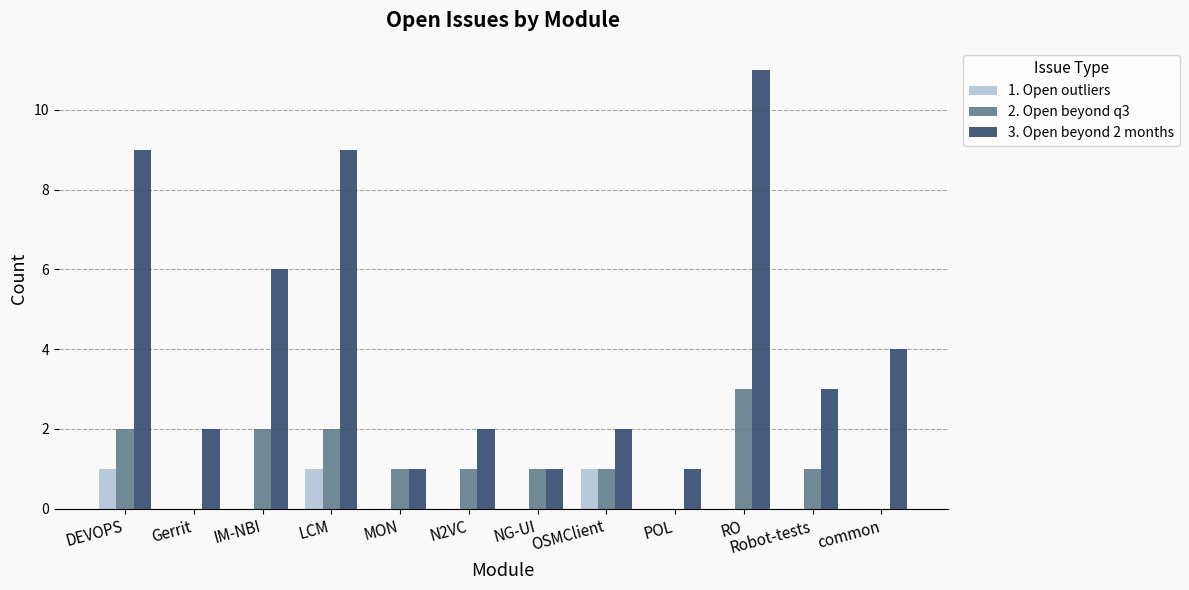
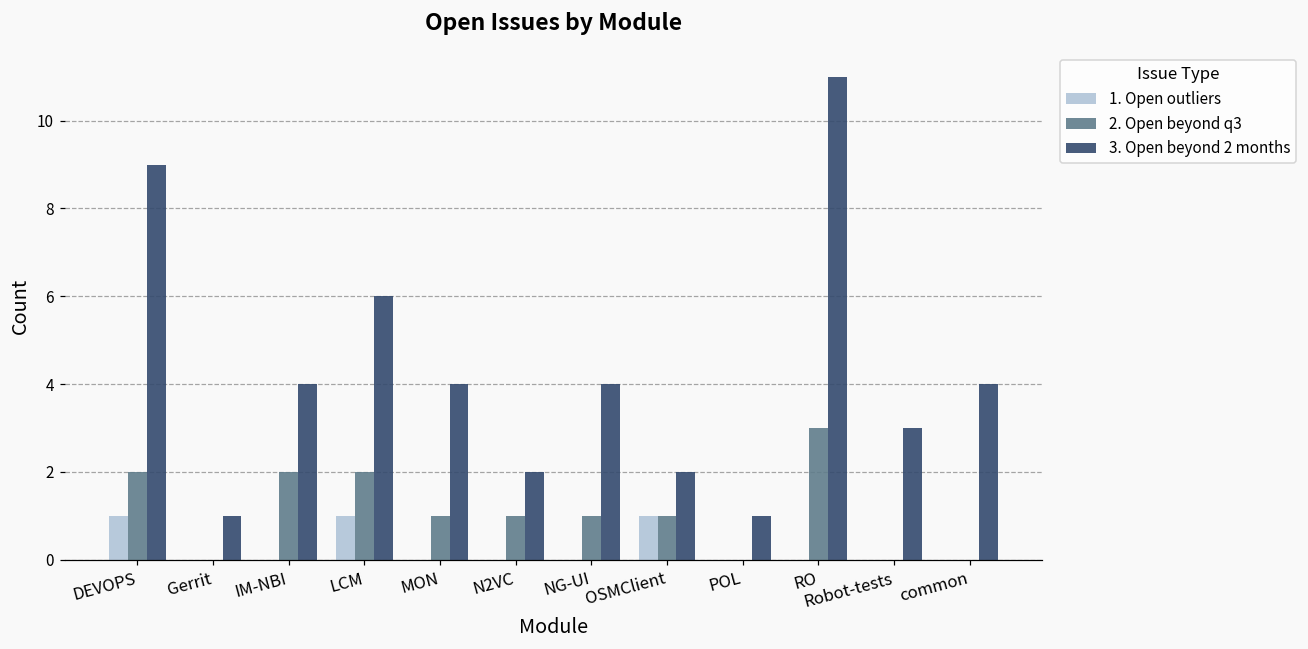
3. Open beyond 2 months, Gerrit: 2 -> 1
3. Open beyond 2 months, IM-NBI: 6 -> 4
3. Open beyond 2 months, LCM: 9 -> 6
3. Open beyond 2 months, MON: 1 -> 4
3. Open beyond 2 months, NG-UI: 1 -> 4
2. Open beyond q3, Robot-tests: 1 -> 0
